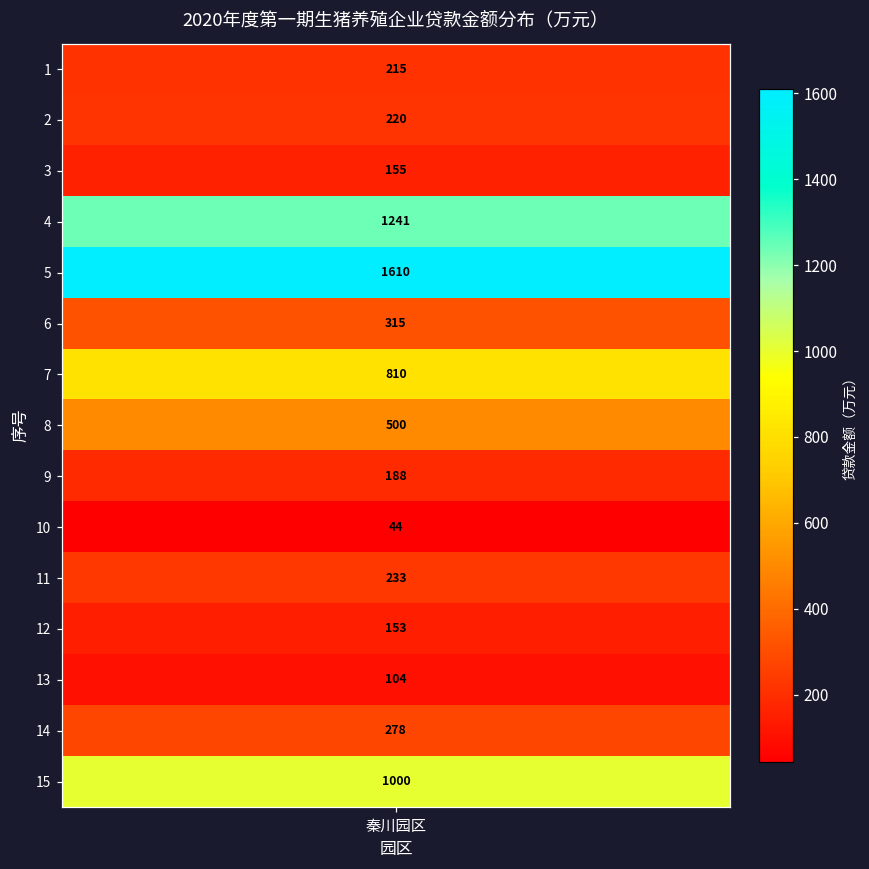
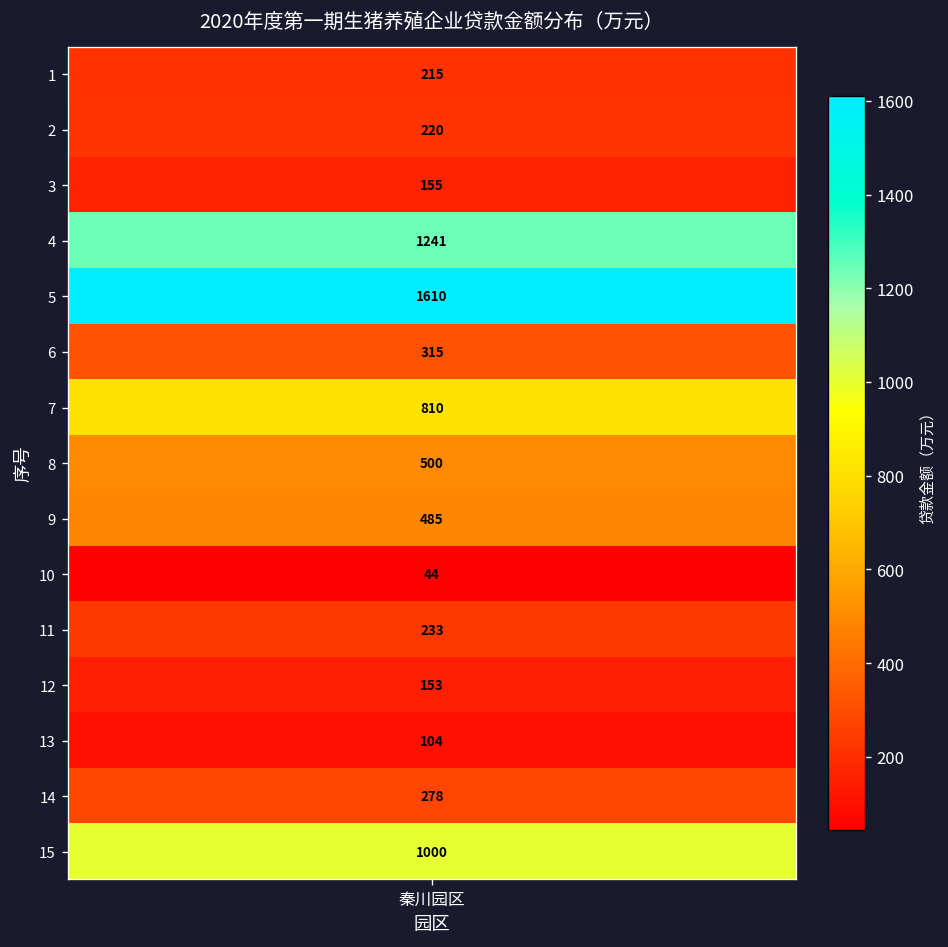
9, 秦川园区: 188 -> 485
